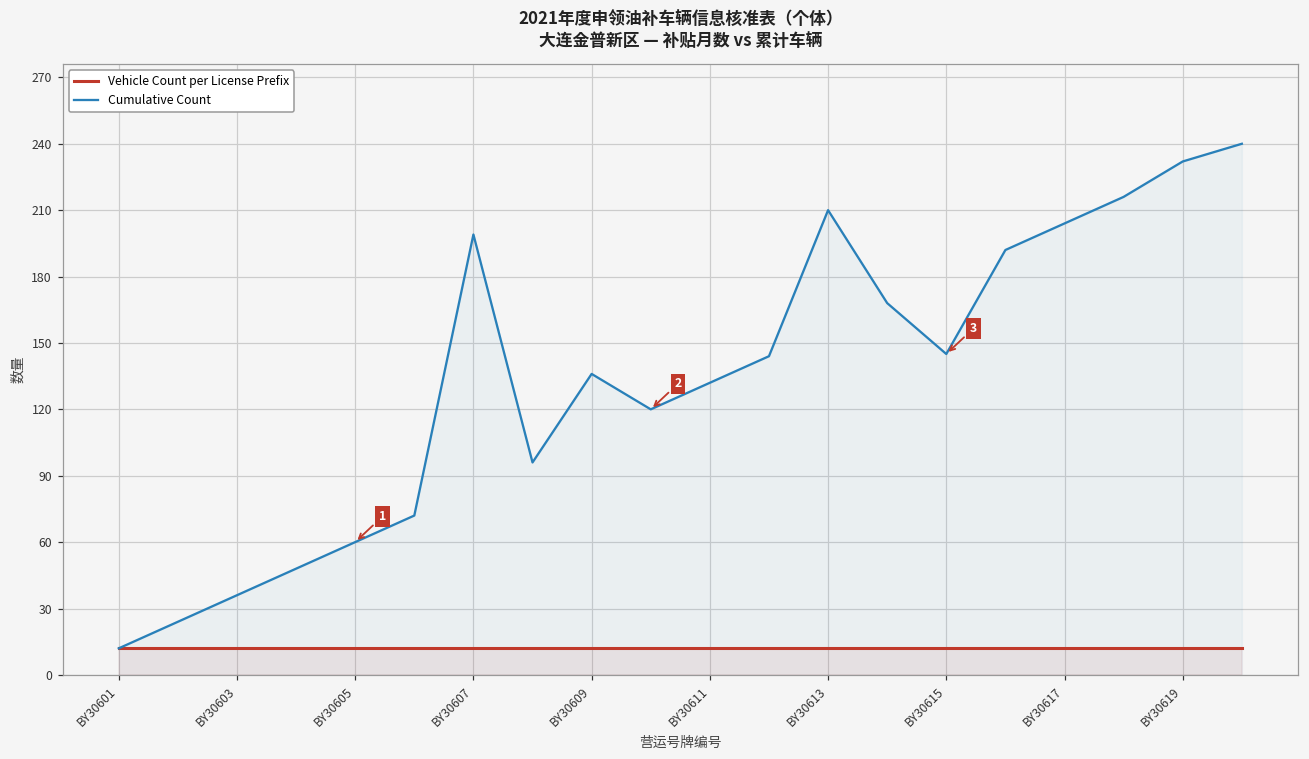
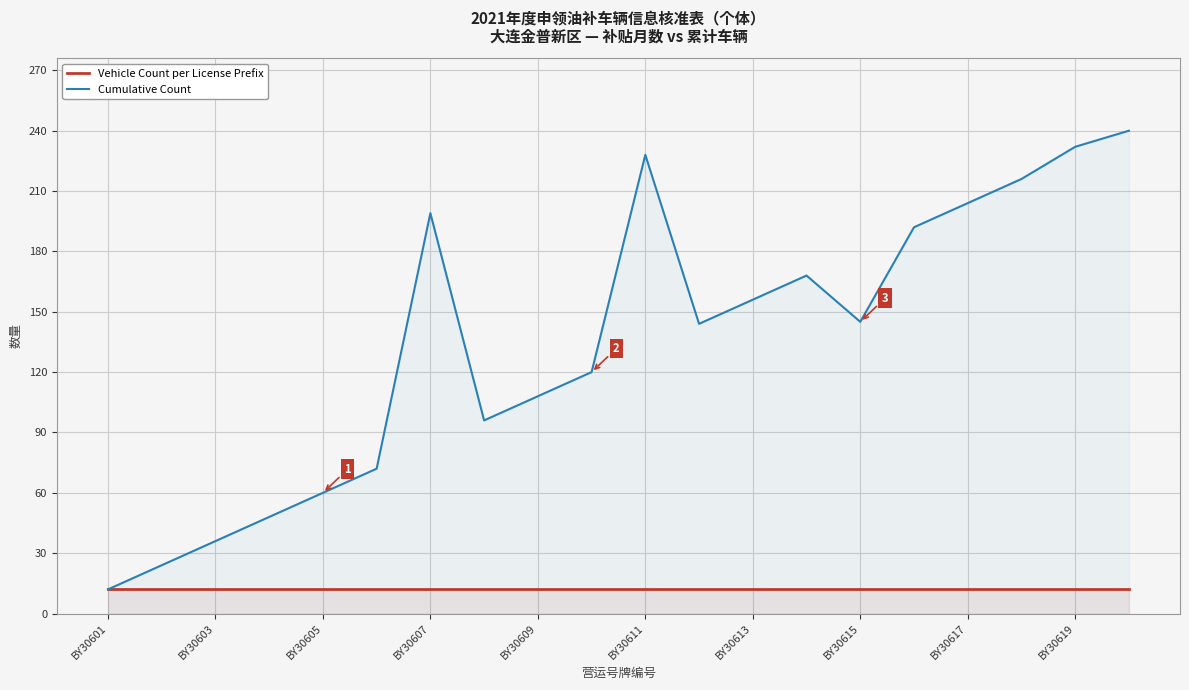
Cumulative Count, BY30609: 136 -> 108
Cumulative Count, BY30611: 132 -> 228
Cumulative Count, BY30613: 210 -> 156
